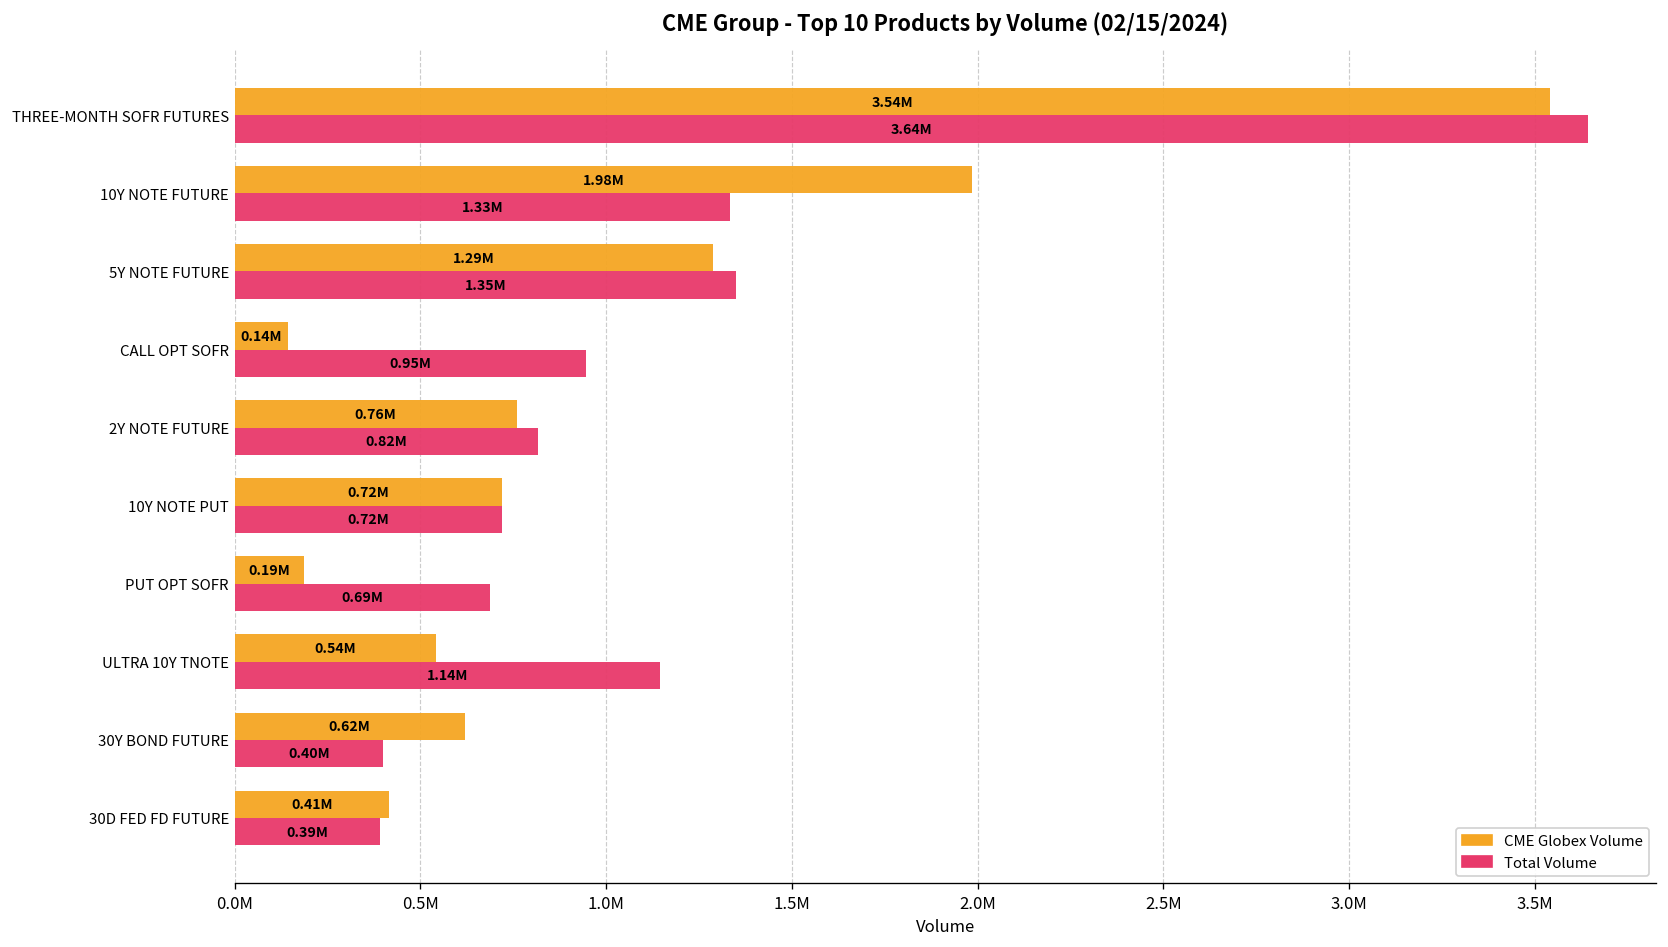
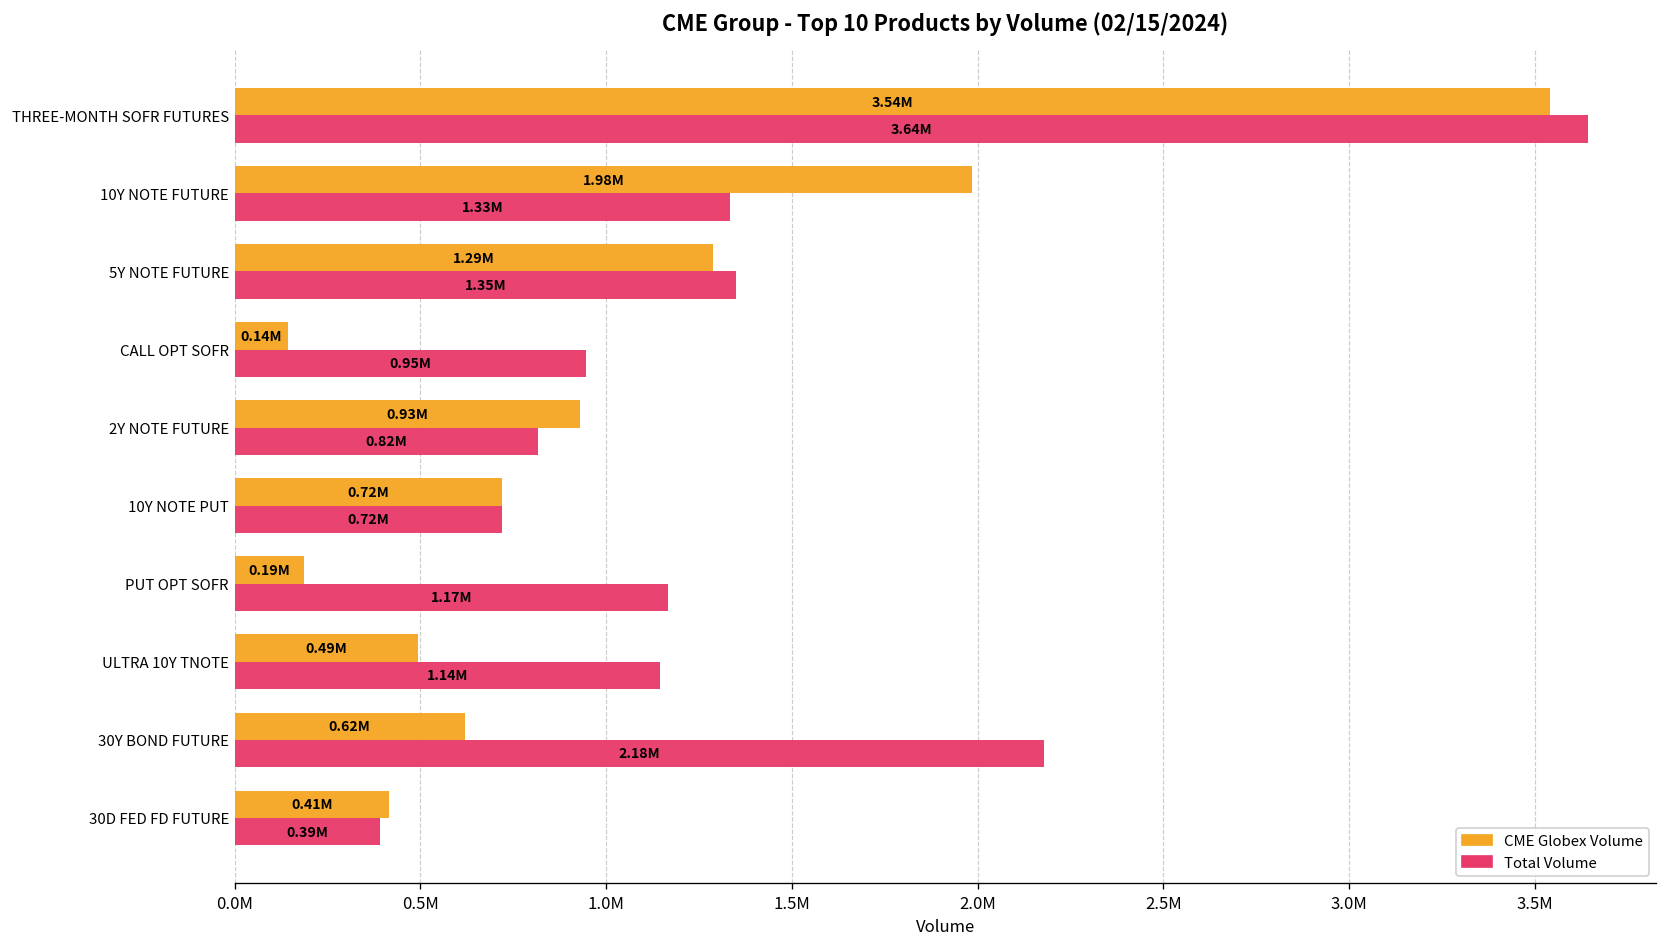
CME Globex Volume, 2Y NOTE FUTURE: 0.76M -> 0.93M
Total Volume, PUT OPT SOFR: 0.69M -> 1.17M
CME Globex Volume, ULTRA 10Y TNOTE: 0.54M -> 0.49M
Total Volume, 30Y BOND FUTURE: 0.40M -> 2.18M
